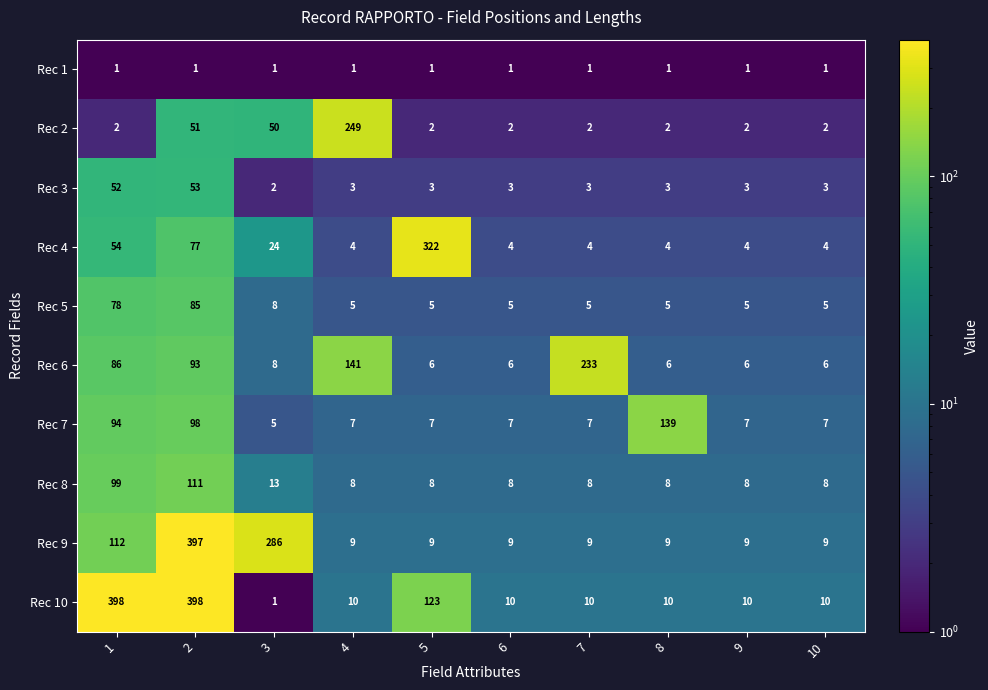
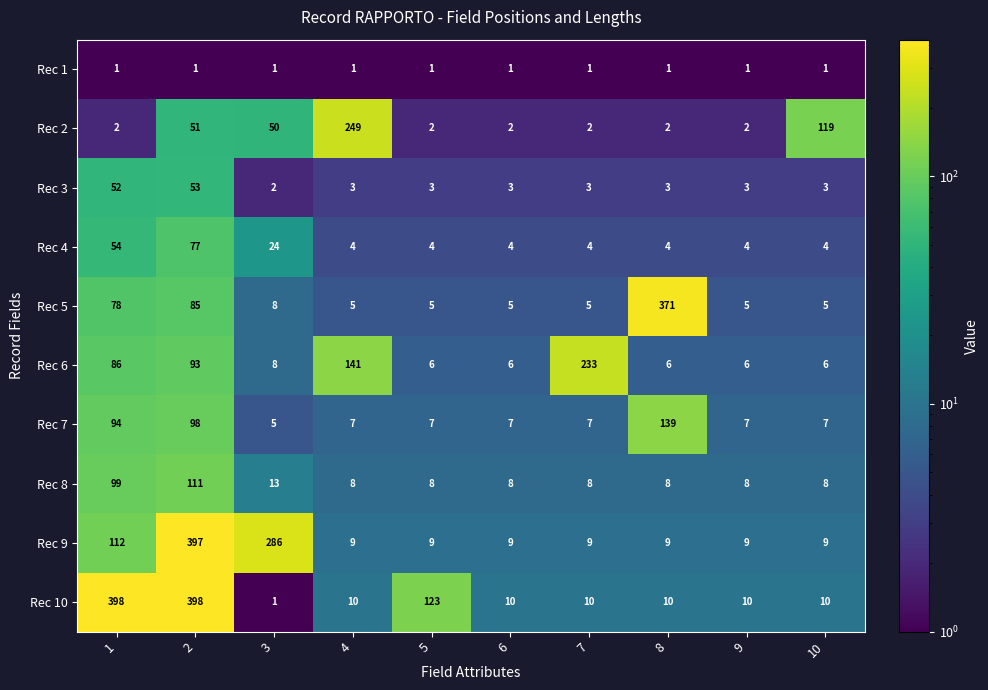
Rec 2, 10: 2 -> 119
Rec 4, 5: 322 -> 4
Rec 5, 8: 5 -> 371
